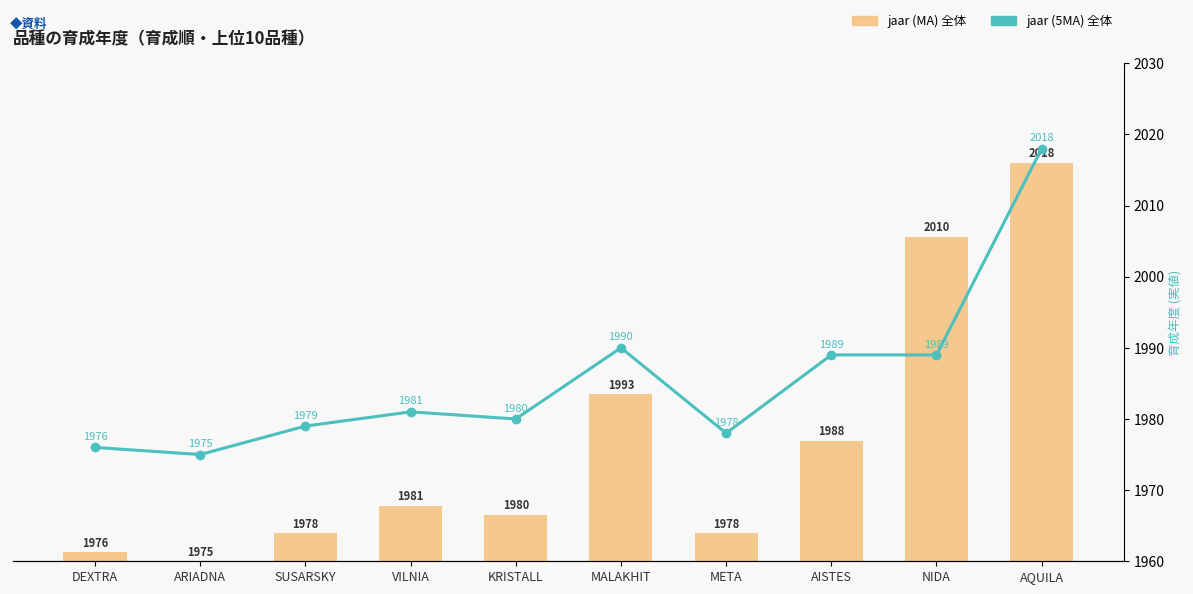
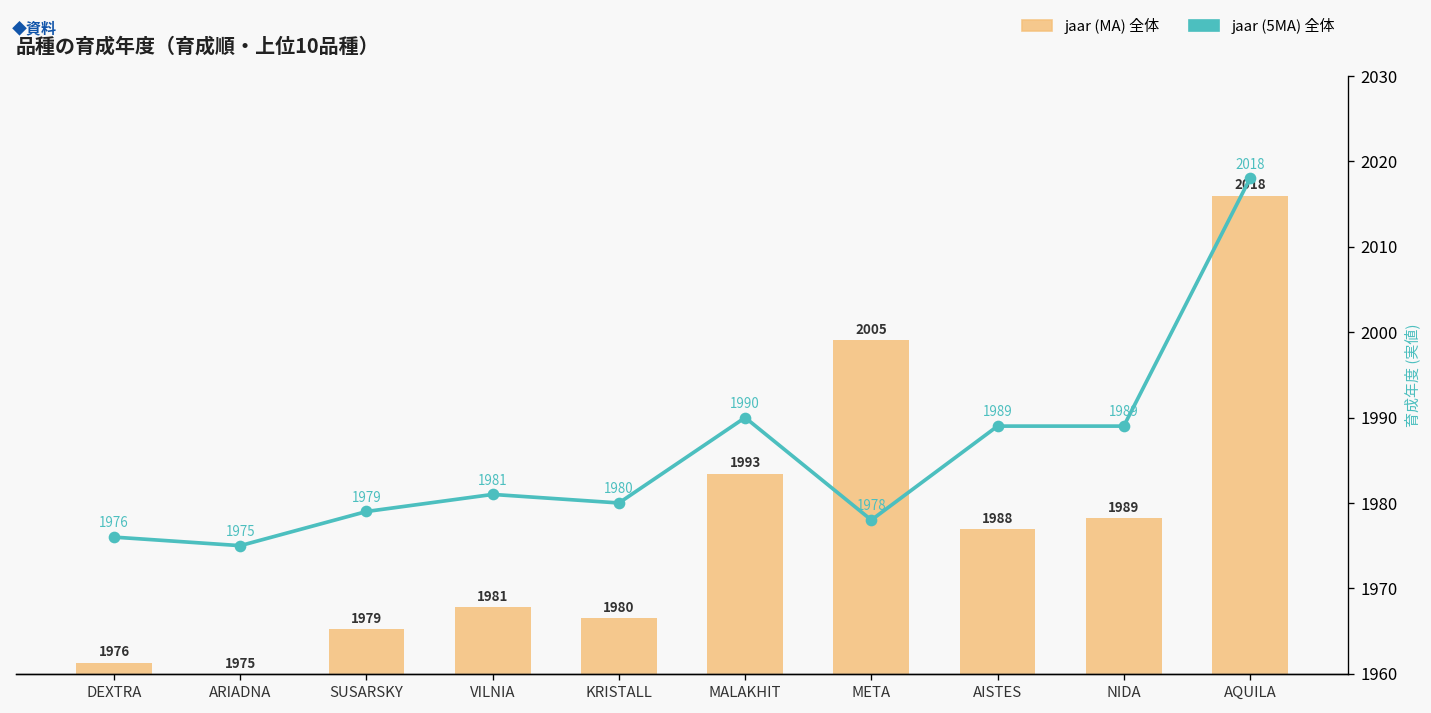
jaar (MA) 全体, SUSARSKY: 1978 -> 1979
jaar (MA) 全体, META: 1978 -> 2005
jaar (MA) 全体, NIDA: 2010 -> 1989
